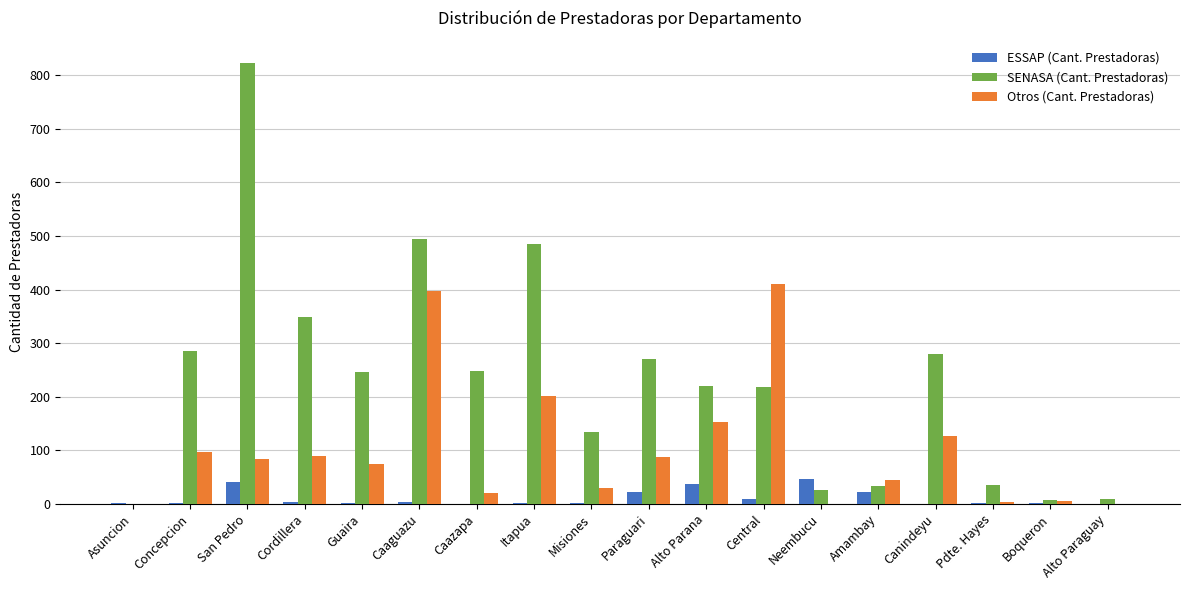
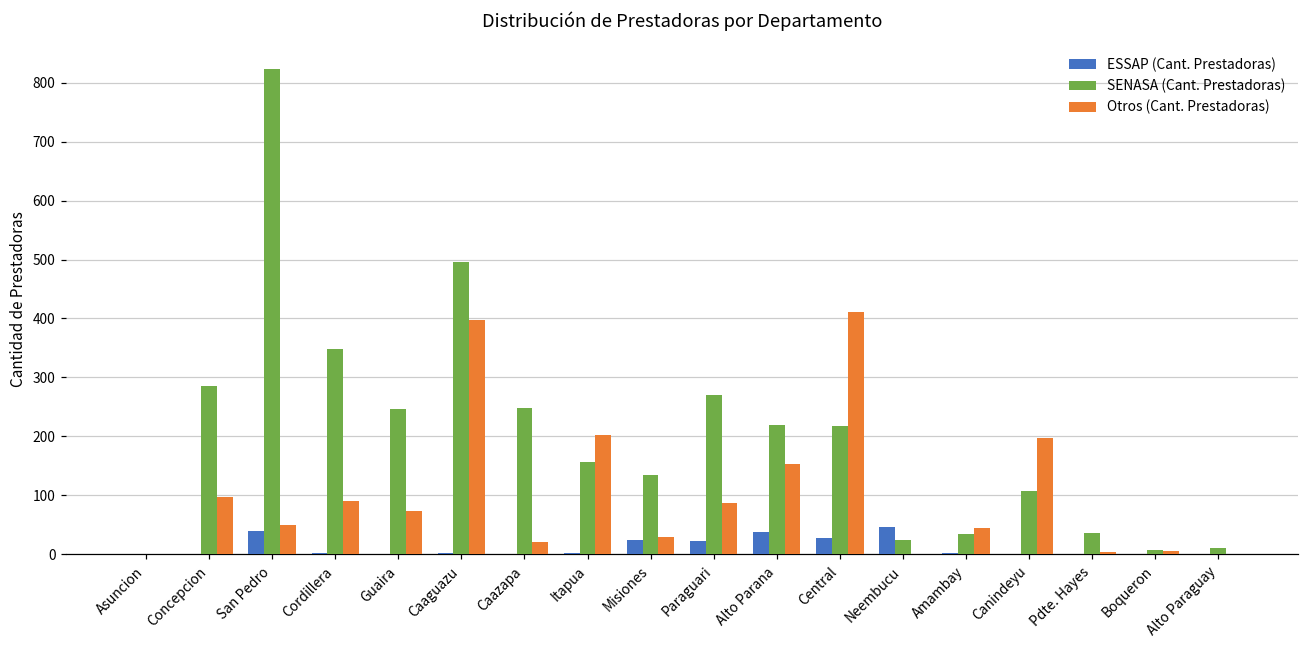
Otros (Cant. Prestadoras), San Pedro: 80 -> 50
SENASA (Cant. Prestadoras), Itapua: 490 -> 160
ESSAP (Cant. Prestadoras), Misiones: 0 -> 20
ESSAP (Cant. Prestadoras), Central: 10 -> 30
ESSAP (Cant. Prestadoras), Amambay: 20 -> 0
SENASA (Cant. Prestadoras), Canindeyu: 280 -> 110
Otros (Cant. Prestadoras), Canindeyu: 130 -> 200
